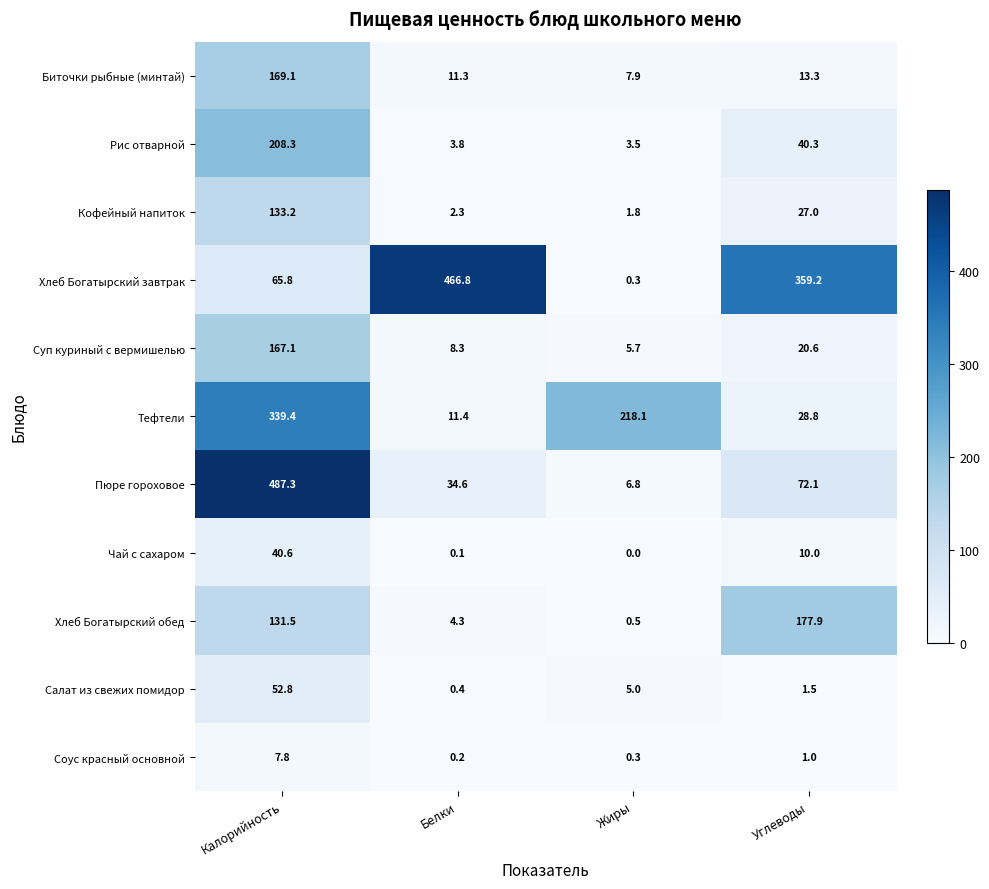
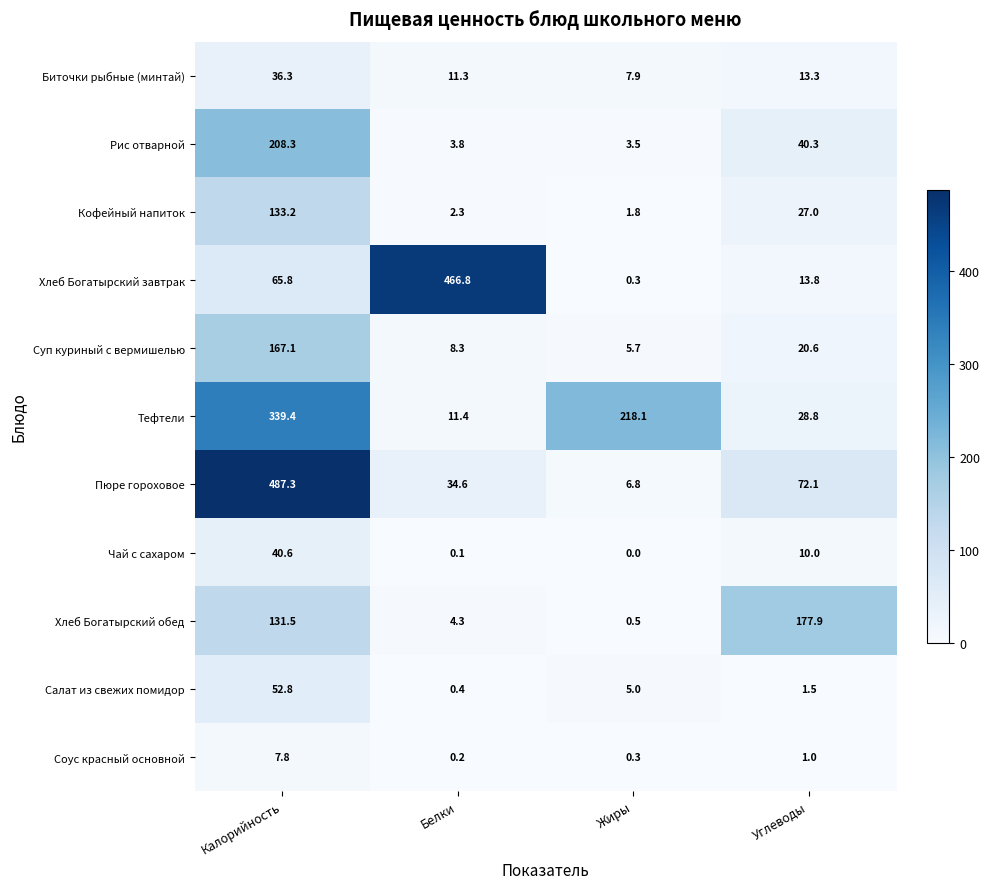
Биточки рыбные (минтай), Калорийность: 169.1 -> 36.3
Хлеб Богатырский завтрак, Углеводы: 359.2 -> 13.8
